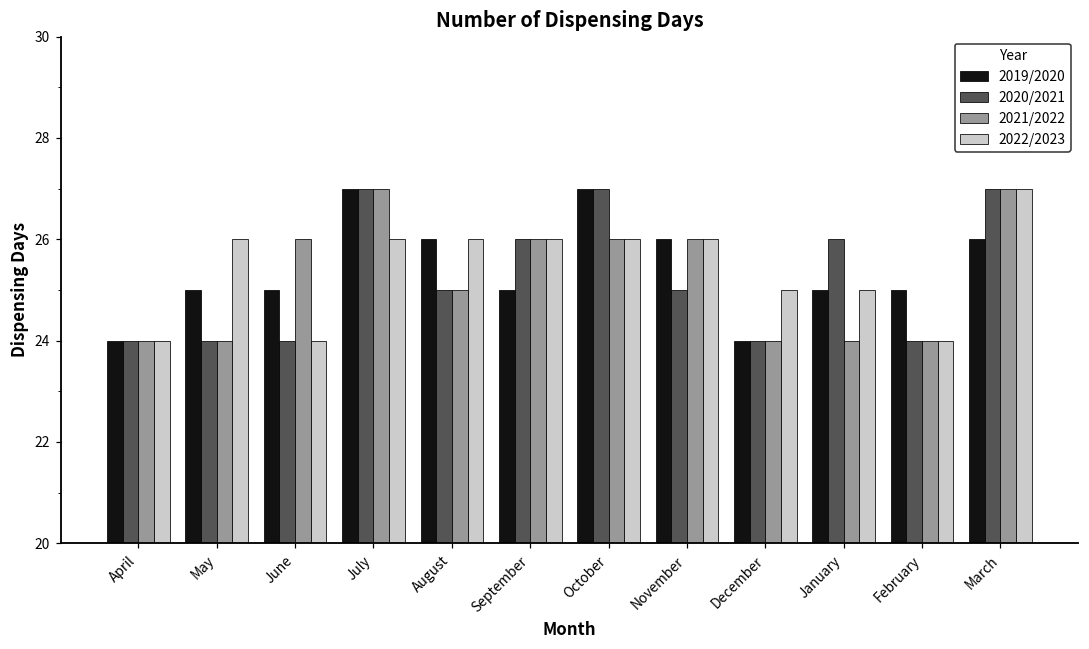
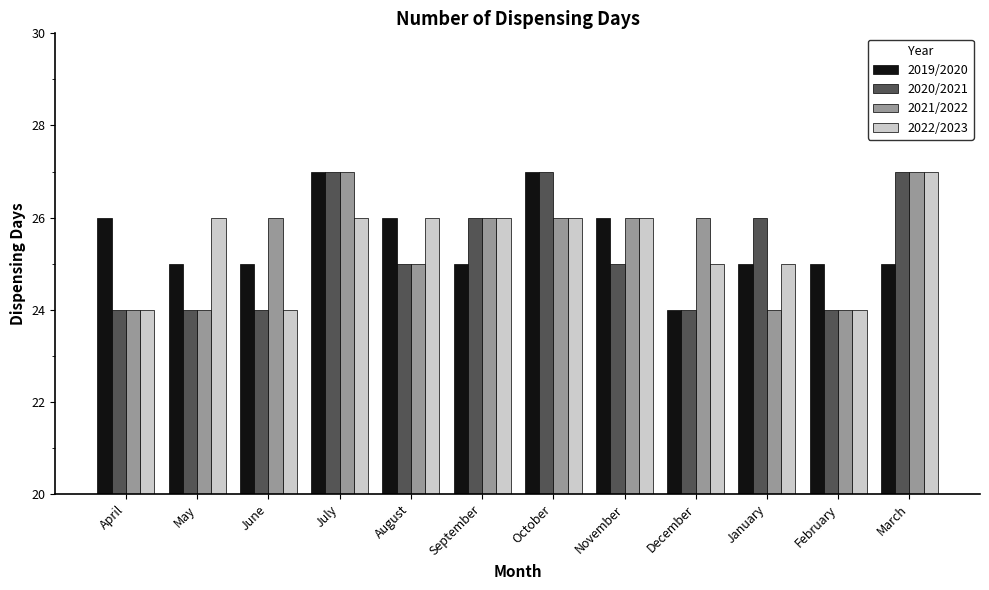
2019/2020, April: 24 -> 26
2021/2022, December: 24 -> 26
2019/2020, March: 26 -> 25
